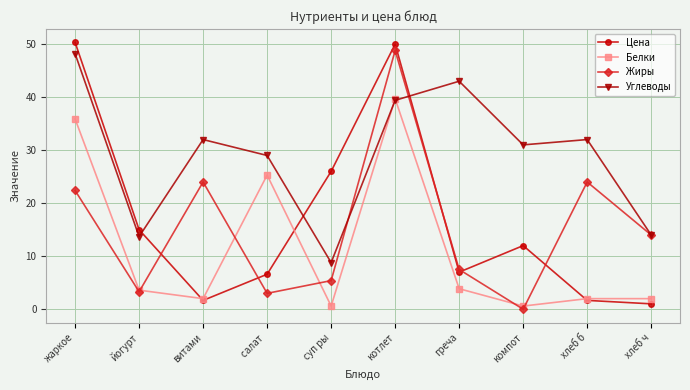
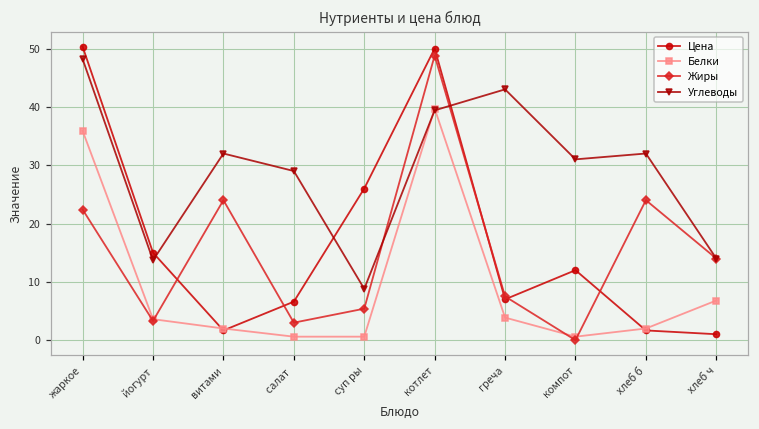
Белки, салат: 25 -> 1
Белки, хлеб ч: 2 -> 7
